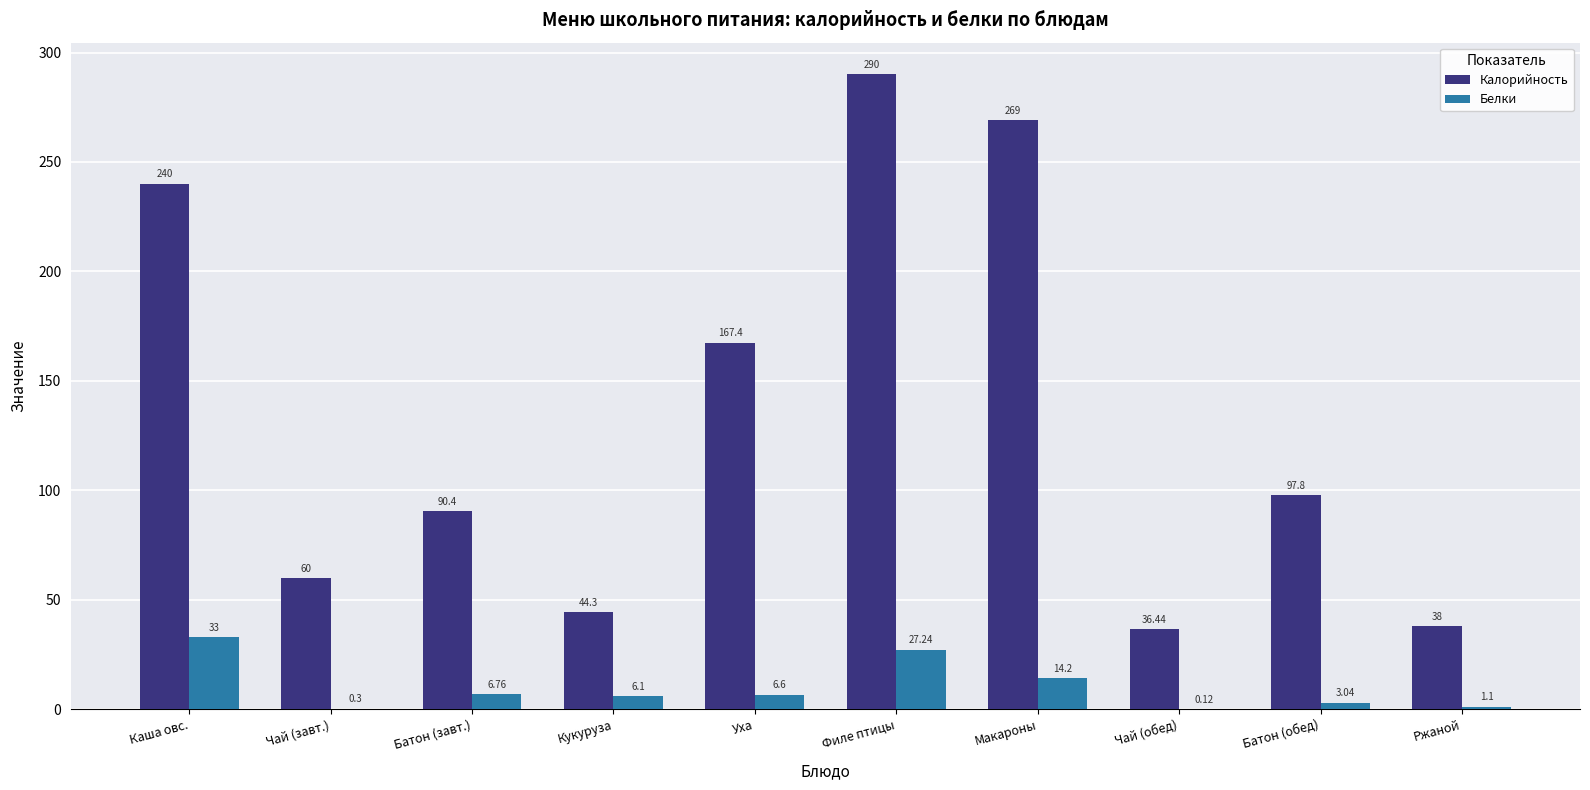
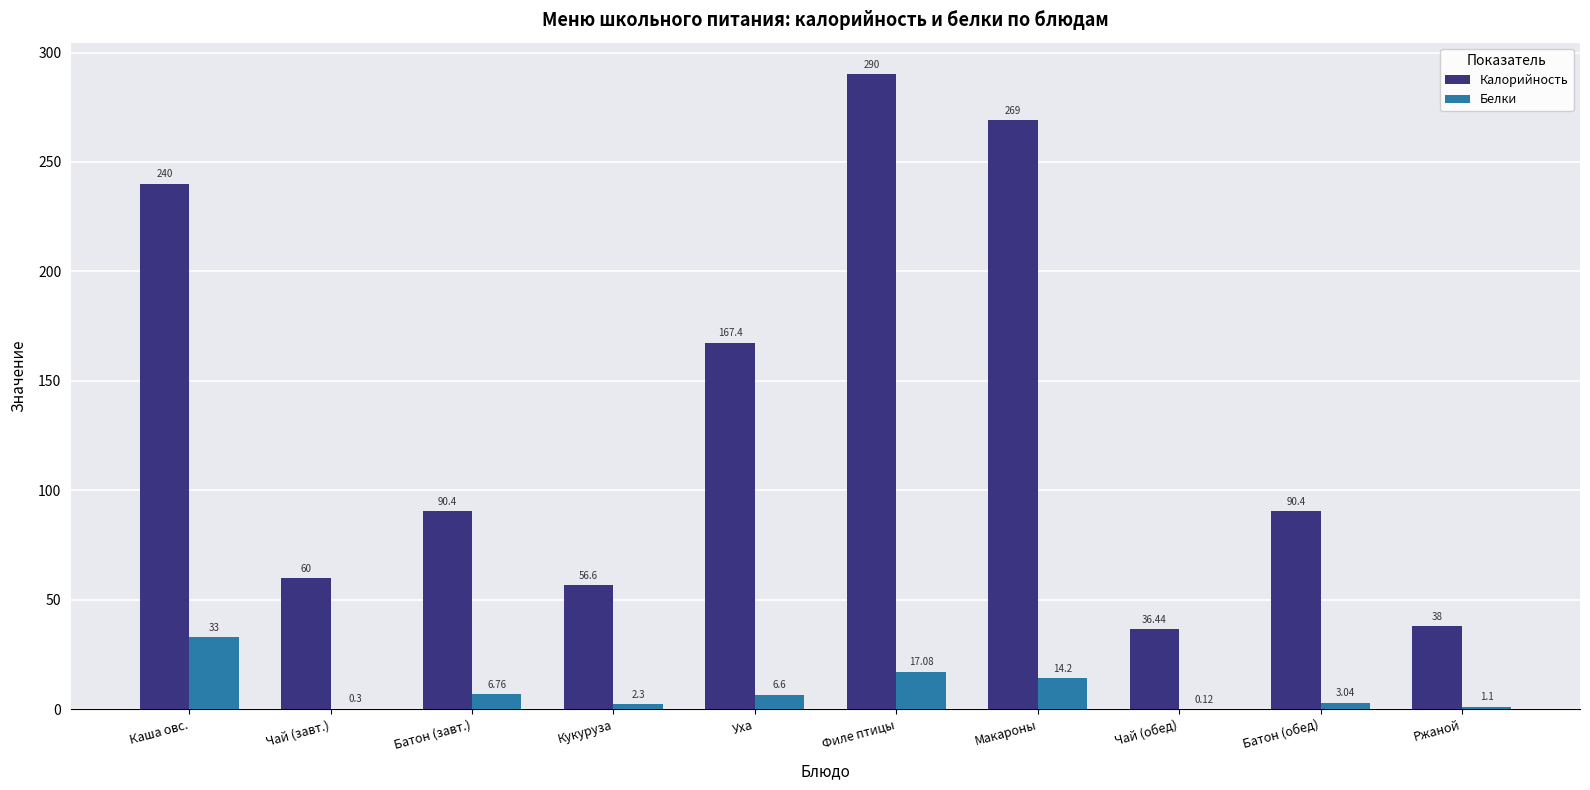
Калорийность, Кукуруза: 44.3 -> 56.6
Белки, Кукуруза: 6.1 -> 2.3
Белки, Филе птицы: 27.24 -> 17.08
Калорийность, Батон (обед): 97.8 -> 90.4
